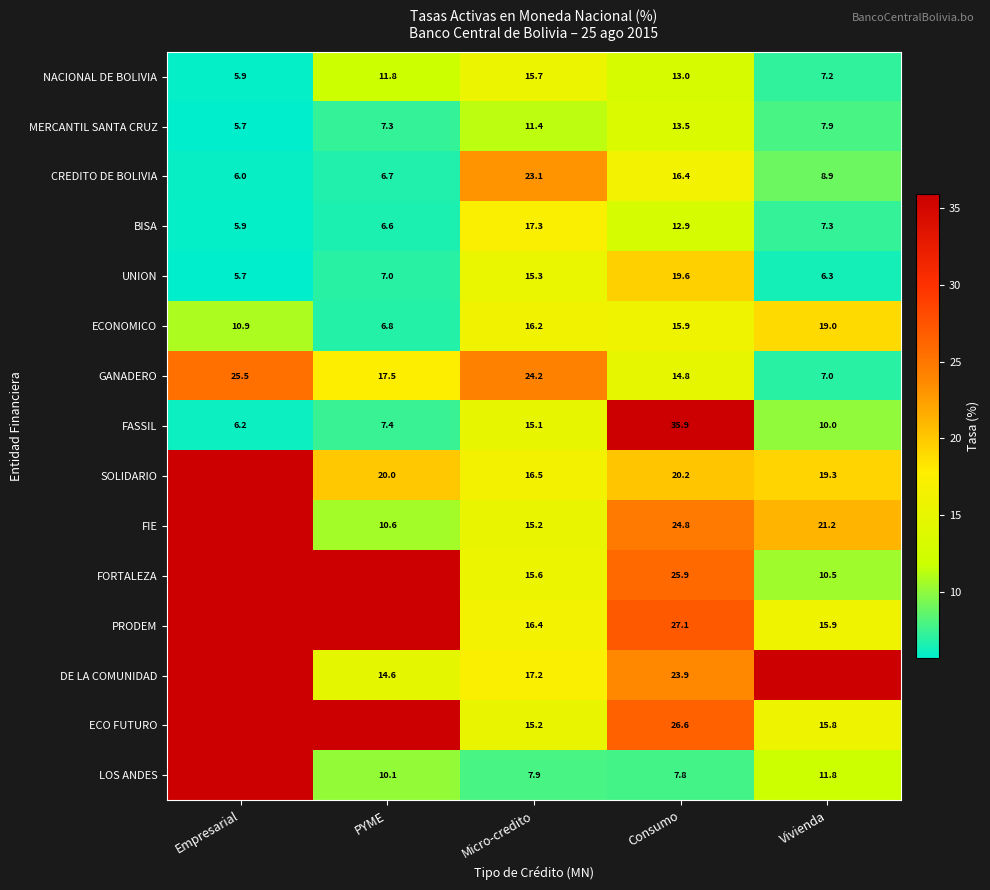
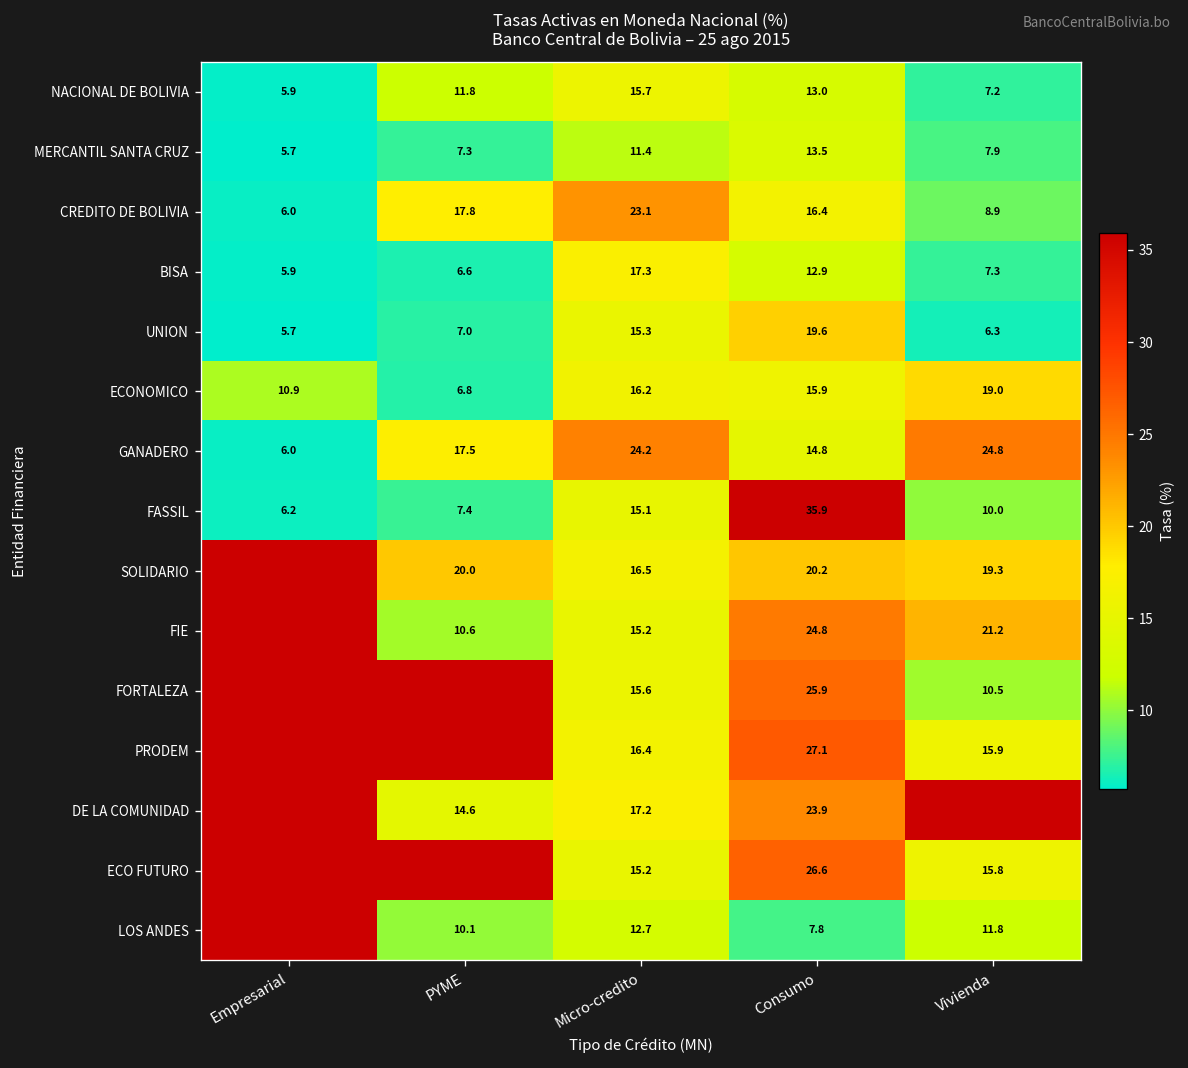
CREDITO DE BOLIVIA, PYME: 6.7 -> 17.8
GANADERO, Empresarial: 25.5 -> 6.0
GANADERO, Vivienda: 7.0 -> 24.8
LOS ANDES, Micro-credito: 7.9 -> 12.7
